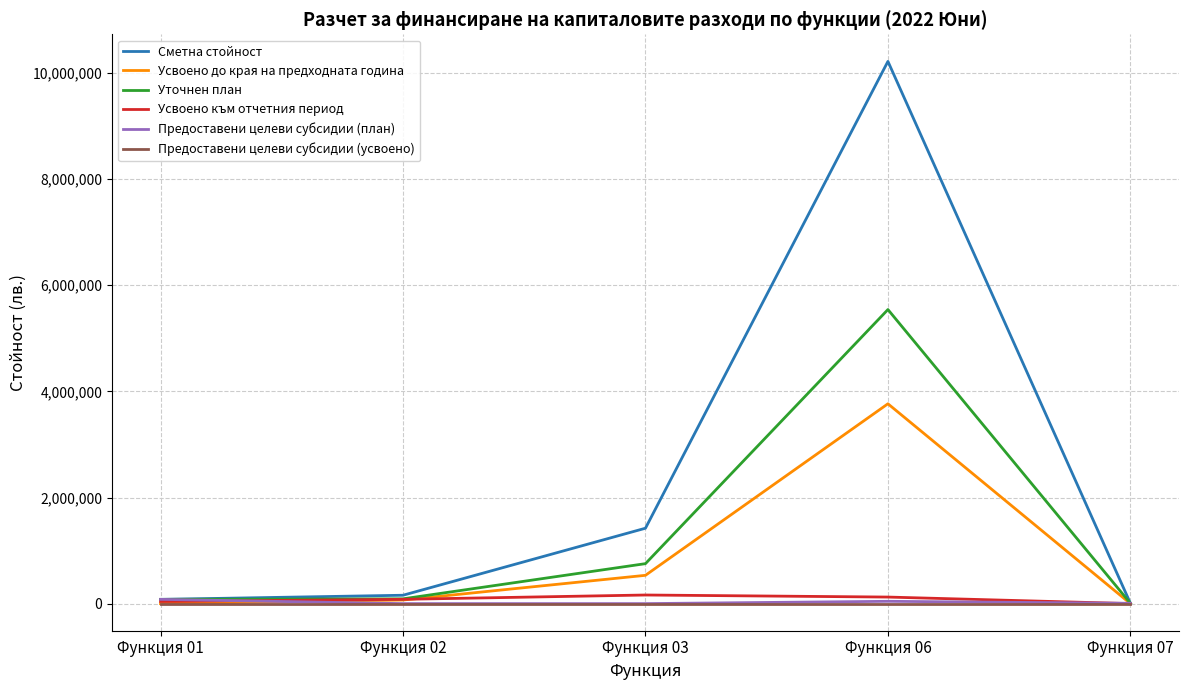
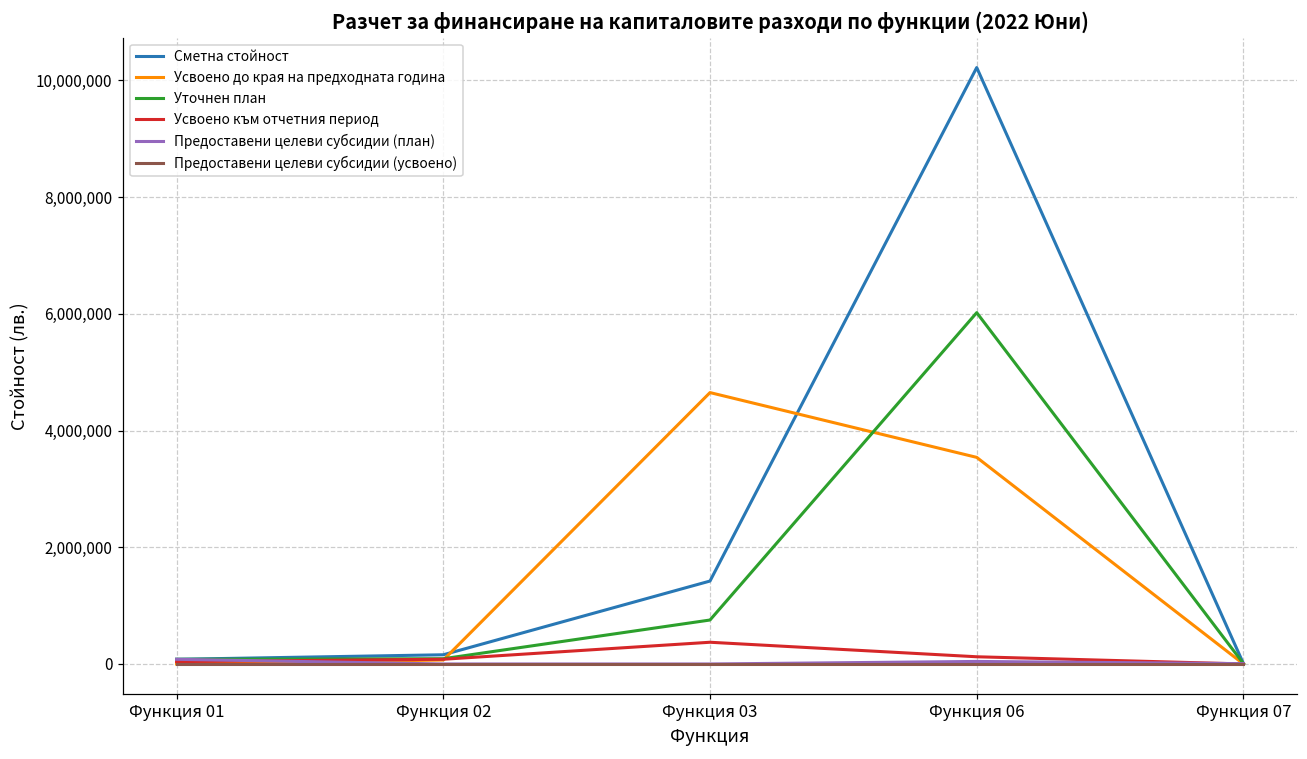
Усвоено до края на предходната година, Функция 03: 500,000 -> 4,700,000
Усвоено към отчетния период, Функция 03: 200,000 -> 400,000
Усвоено до края на предходната година, Функция 06: 3,800,000 -> 3,500,000
Уточнен план, Функция 06: 5,500,000 -> 6,000,000
